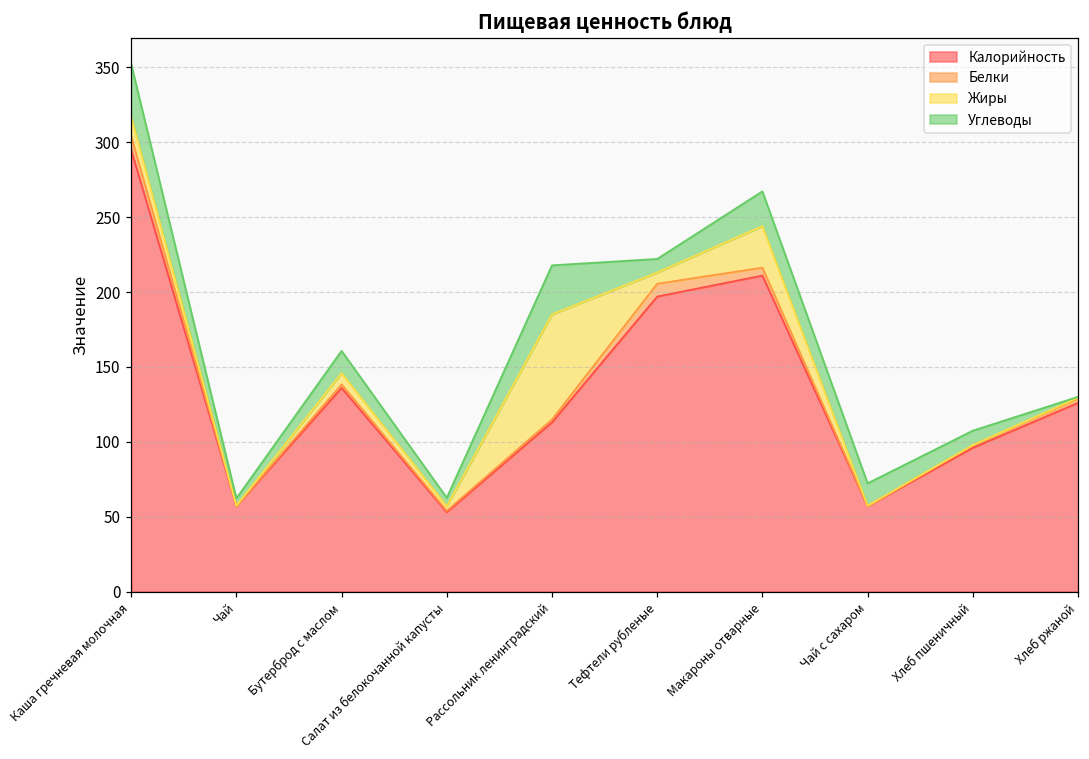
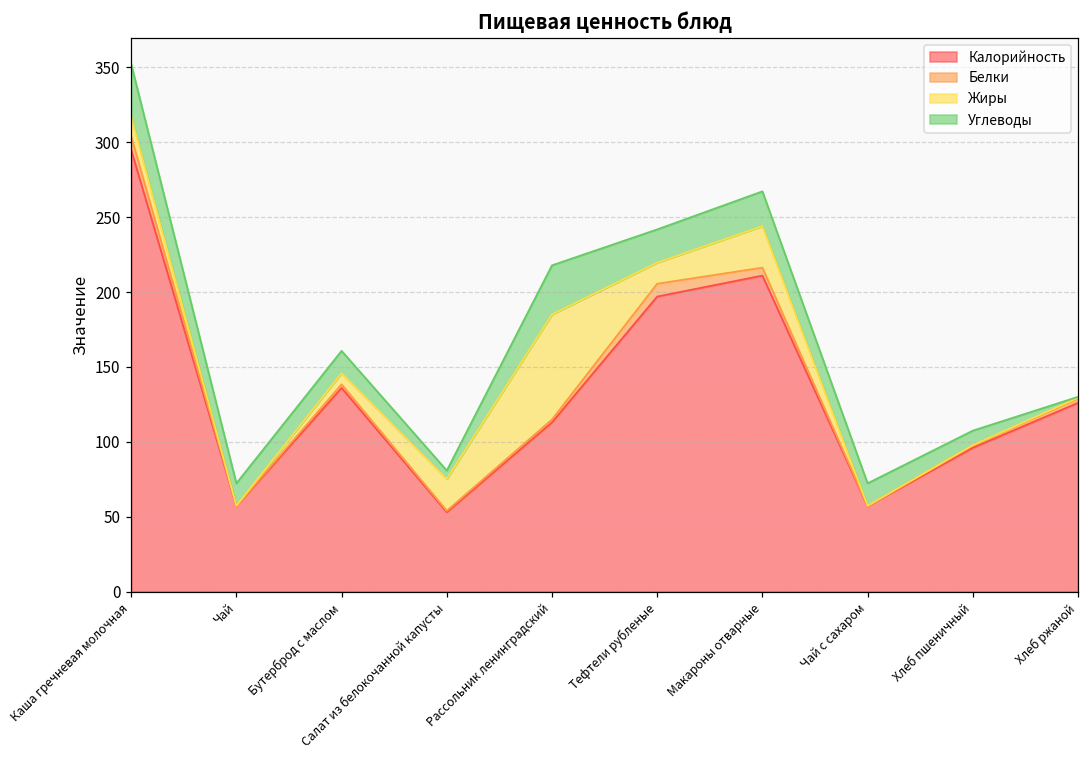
Углеводы, Чай: 5 -> 15
Жиры, Салат из белокочанной капусты: 3 -> 21
Жиры, Тефтели рубленые: 7 -> 14
Углеводы, Тефтели рубленые: 9 -> 22
